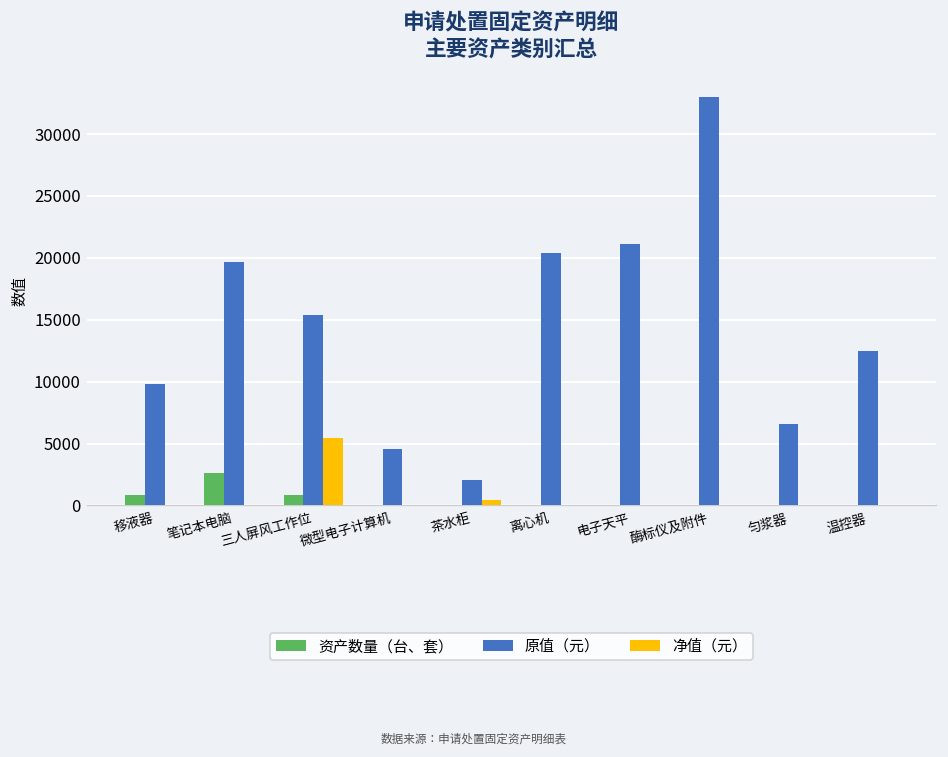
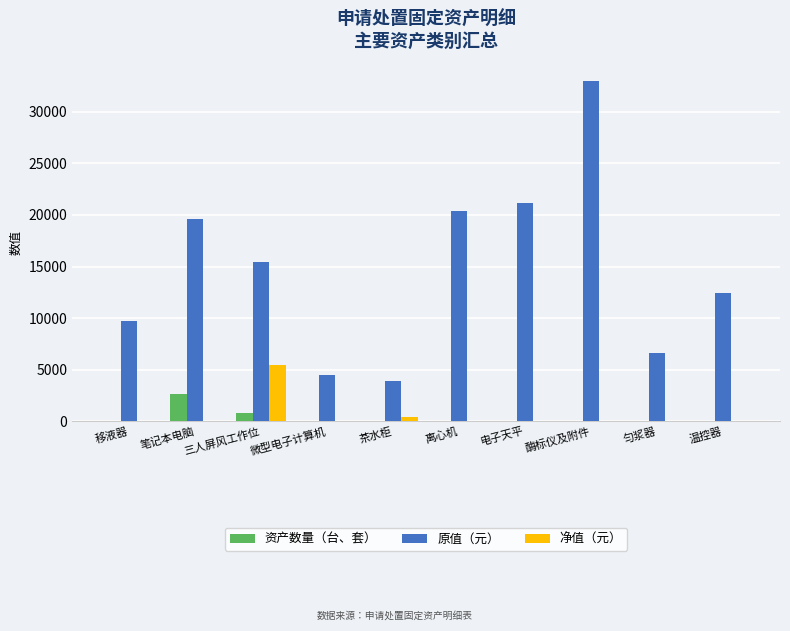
资产数量（台、套）, 移液器: 800 -> 0
原值（元）, 茶水柜: 2100 -> 3900
